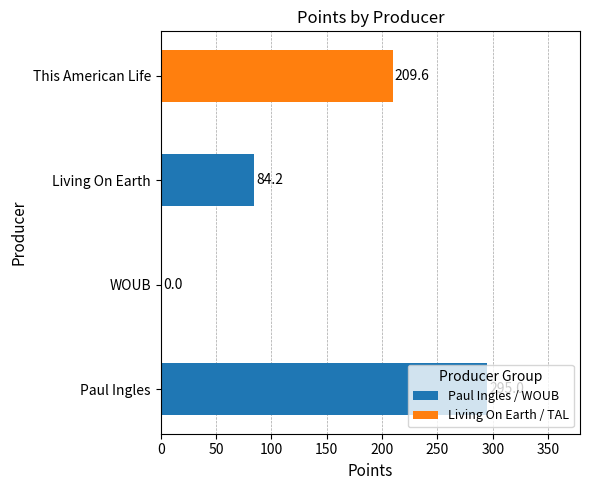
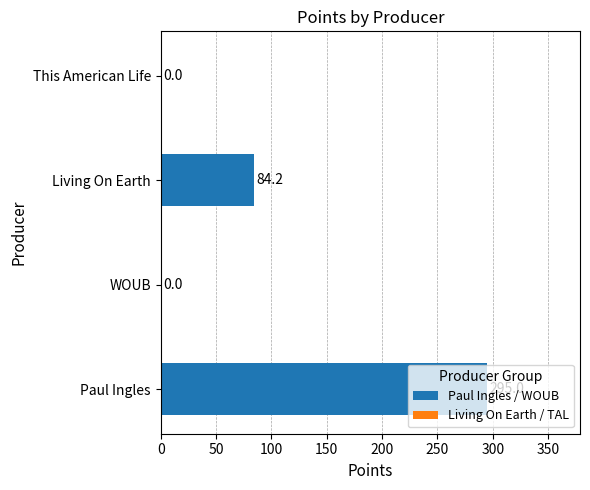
This American Life: 209.6 -> 0.0
